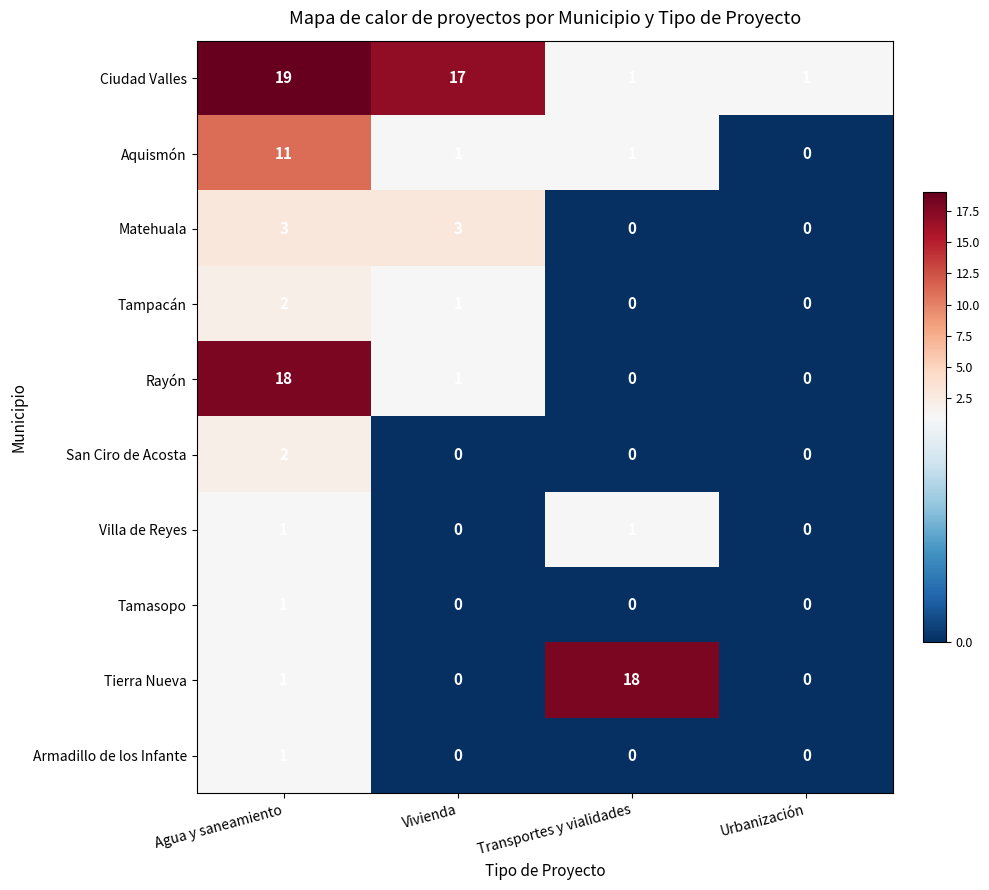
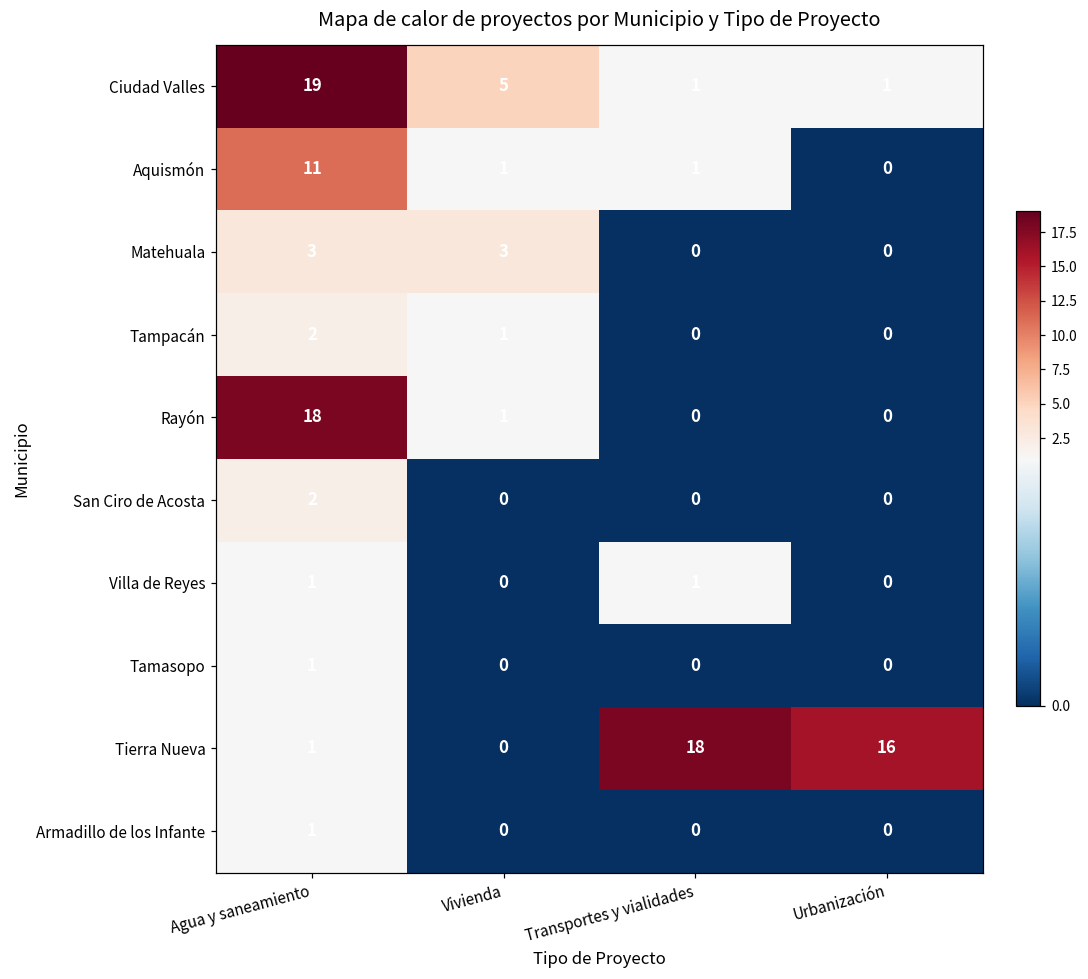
Ciudad Valles, Vivienda: 17 -> 5
Tierra Nueva, Urbanización: 0 -> 16
